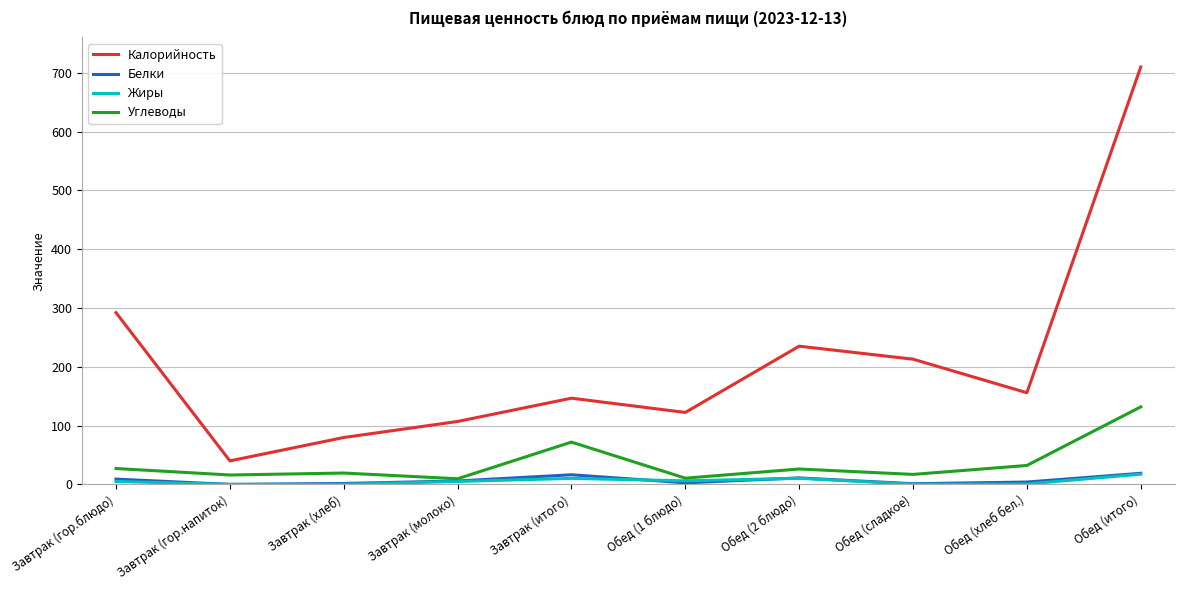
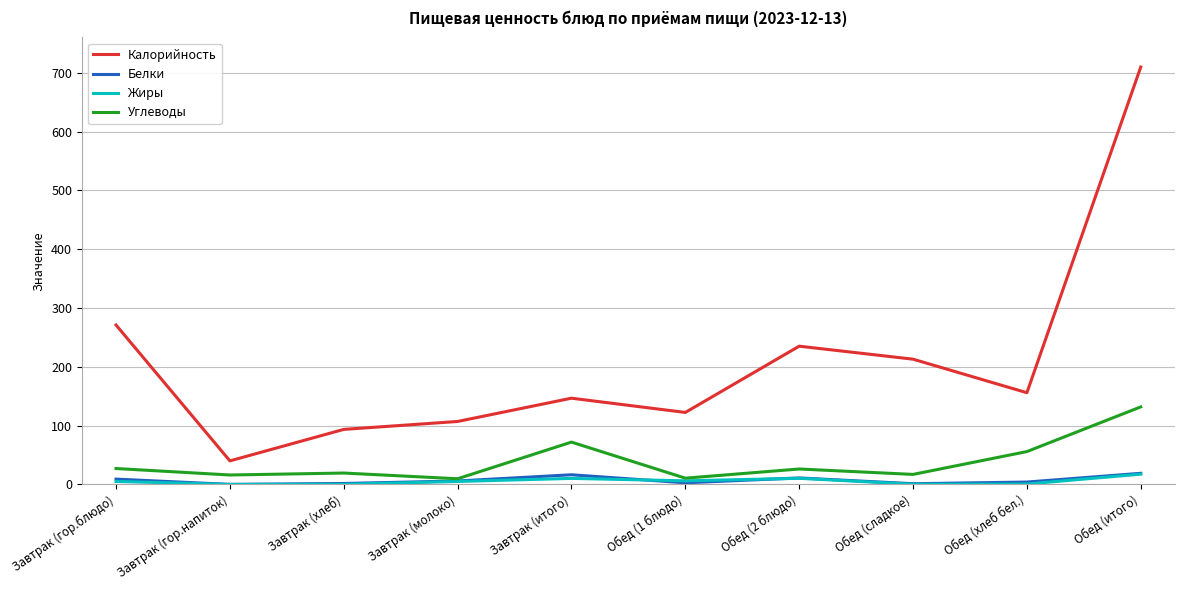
Калорийность, Завтрак (гор.блюдо): 290 -> 270
Калорийность, Завтрак (хлеб): 80 -> 90
Углеводы, Обед (хлеб бел.): 30 -> 60
